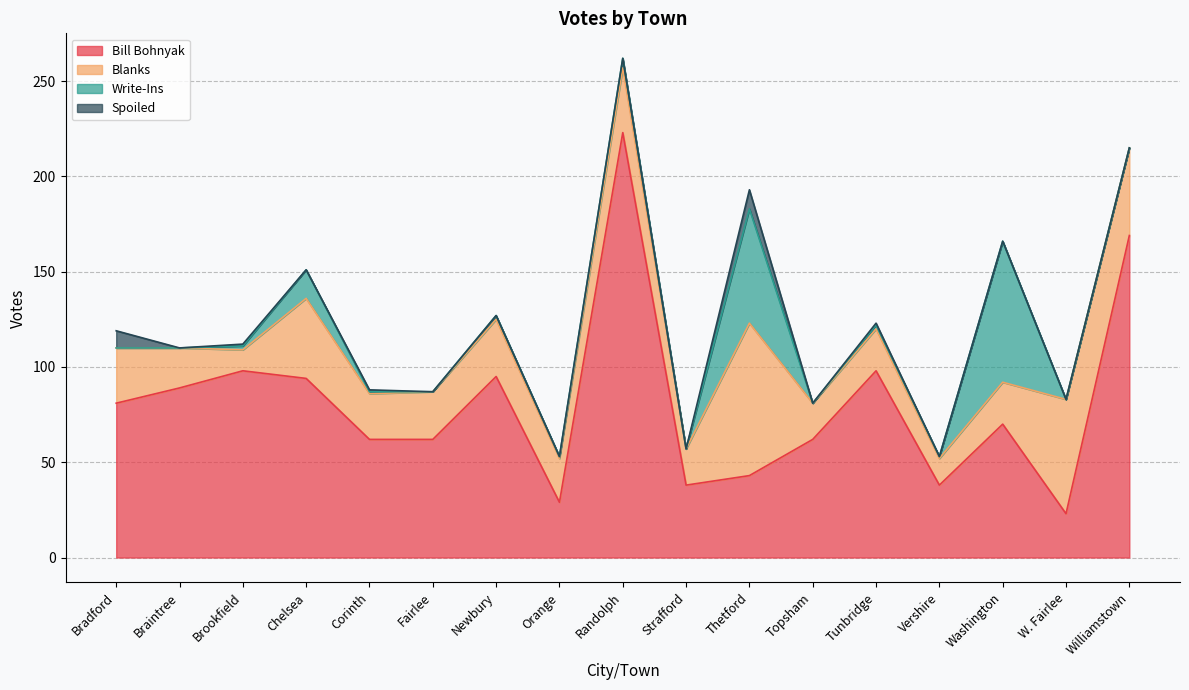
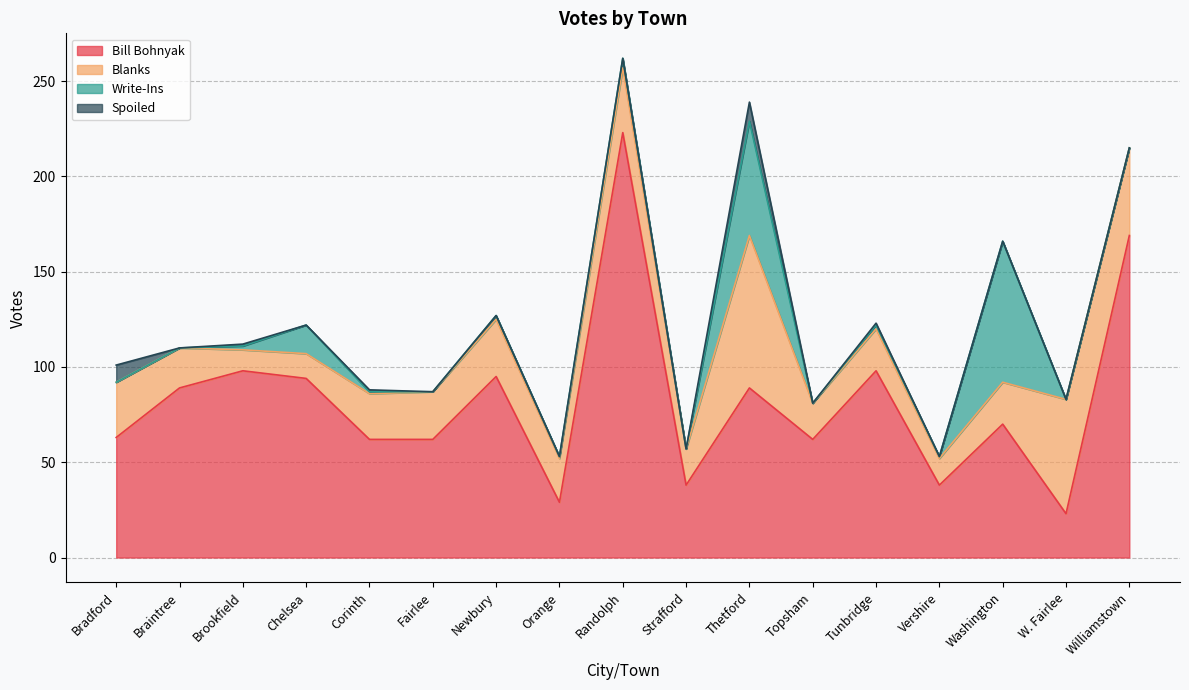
Bill Bohnyak, Bradford: 81 -> 63
Blanks, Chelsea: 42 -> 13
Bill Bohnyak, Thetford: 43 -> 89
